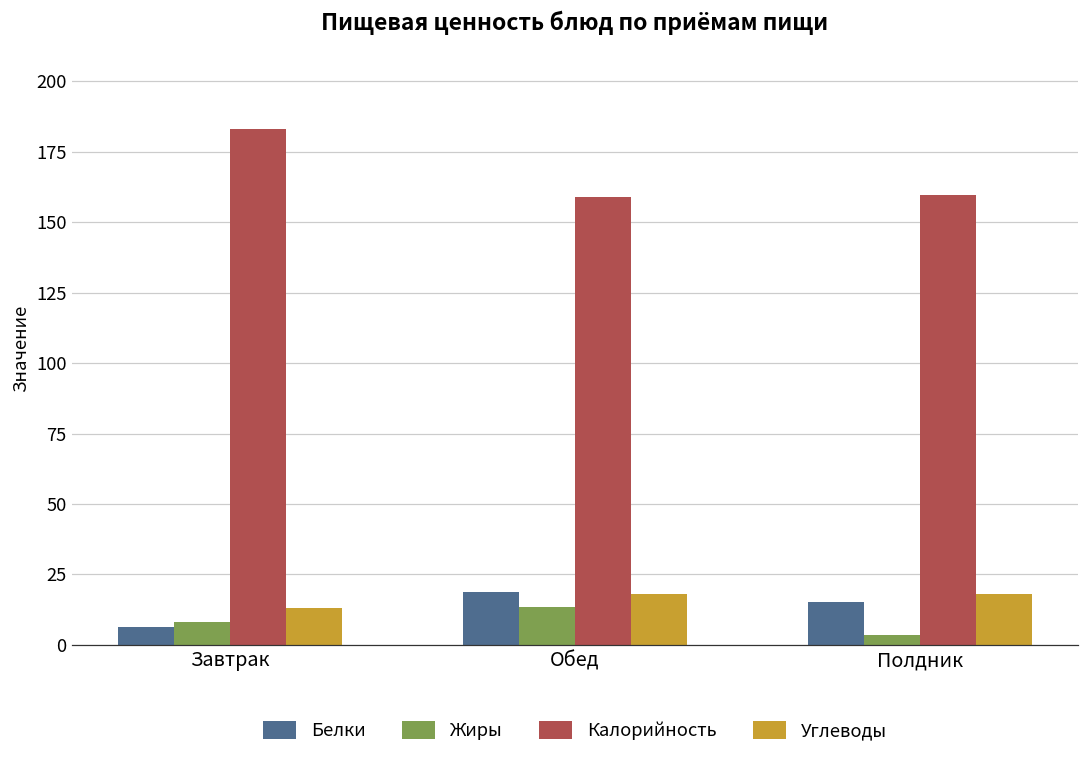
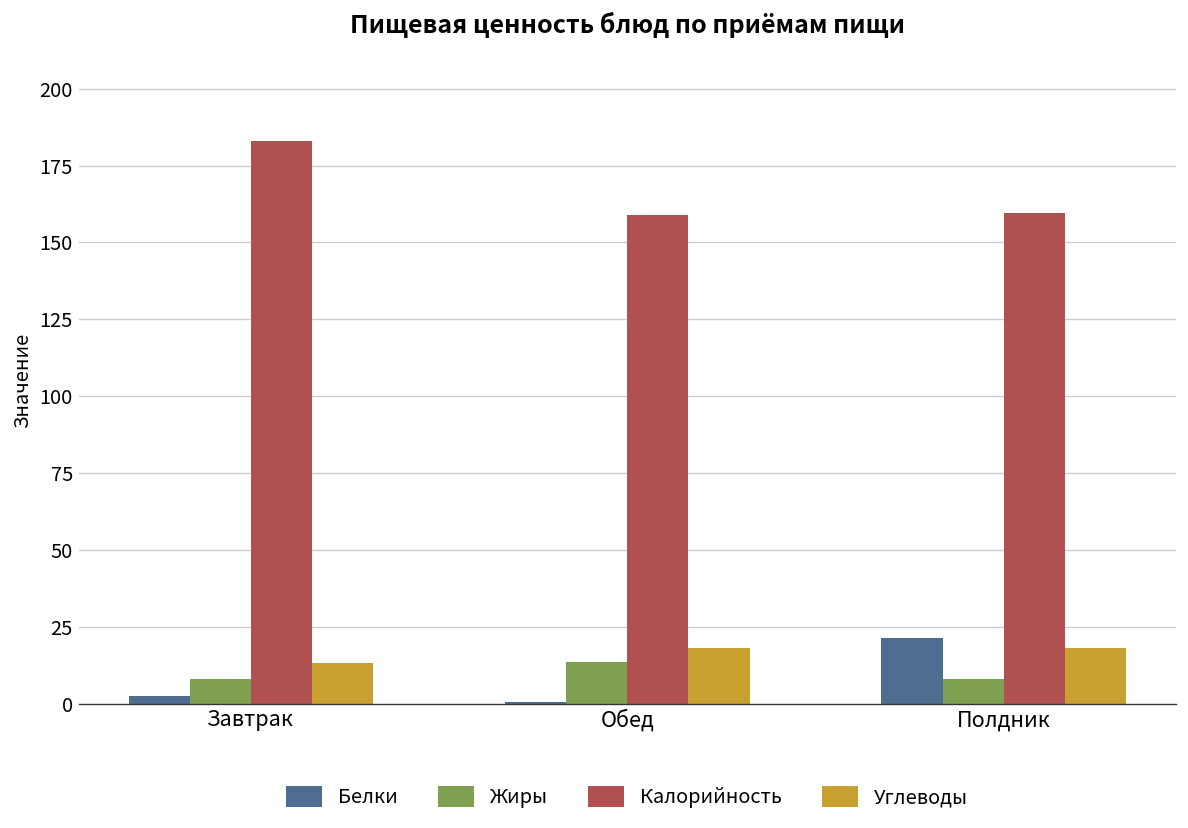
Белки, Завтрак: 6 -> 2
Белки, Обед: 19 -> 1
Белки, Полдник: 15 -> 21
Жиры, Полдник: 4 -> 8
